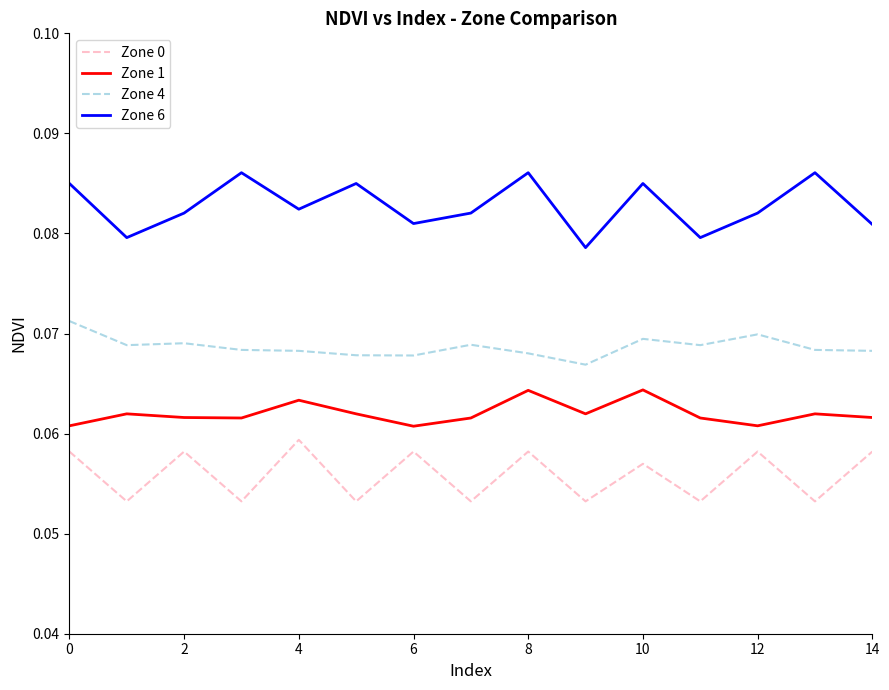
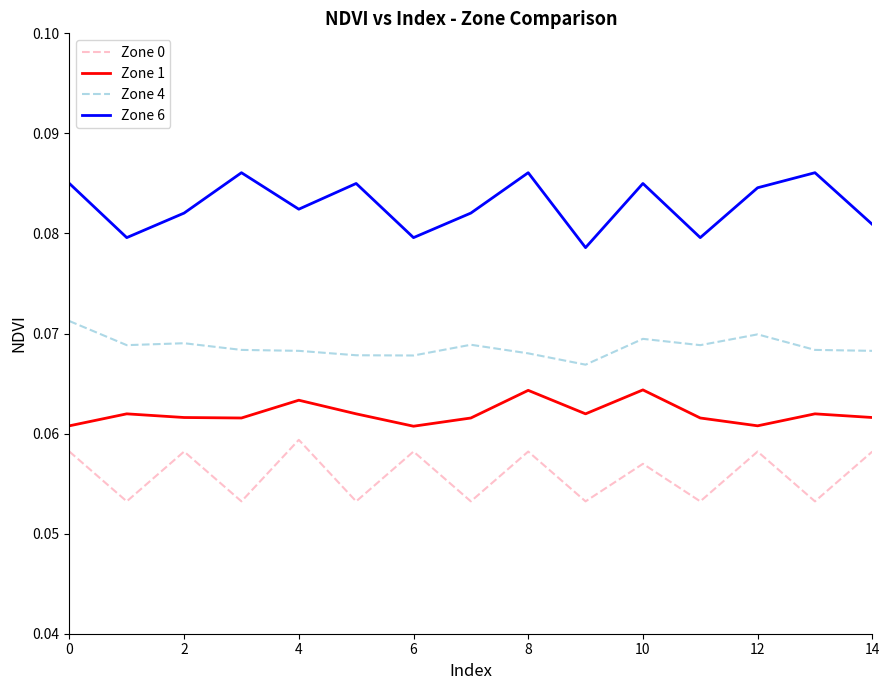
Zone 6, 6: 0.0810 -> 0.0796
Zone 6, 12: 0.0820 -> 0.0846
